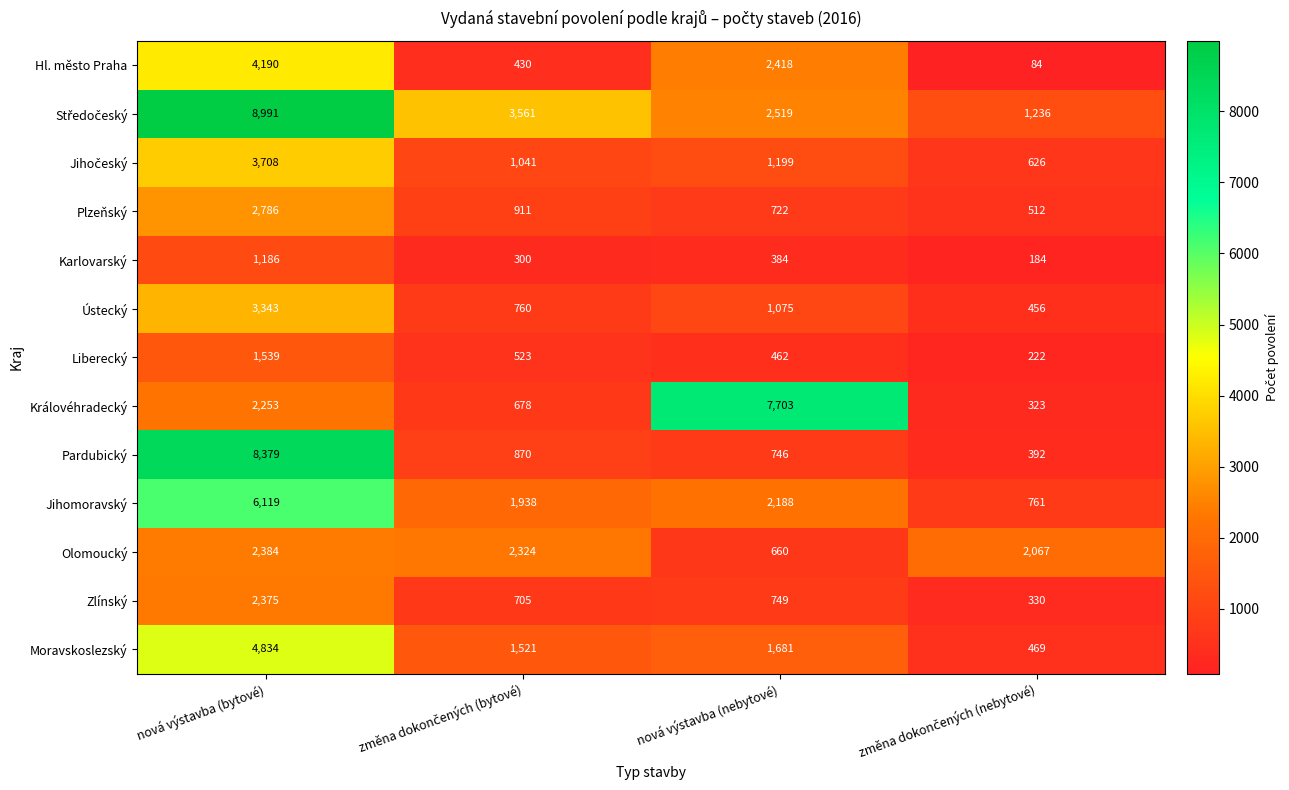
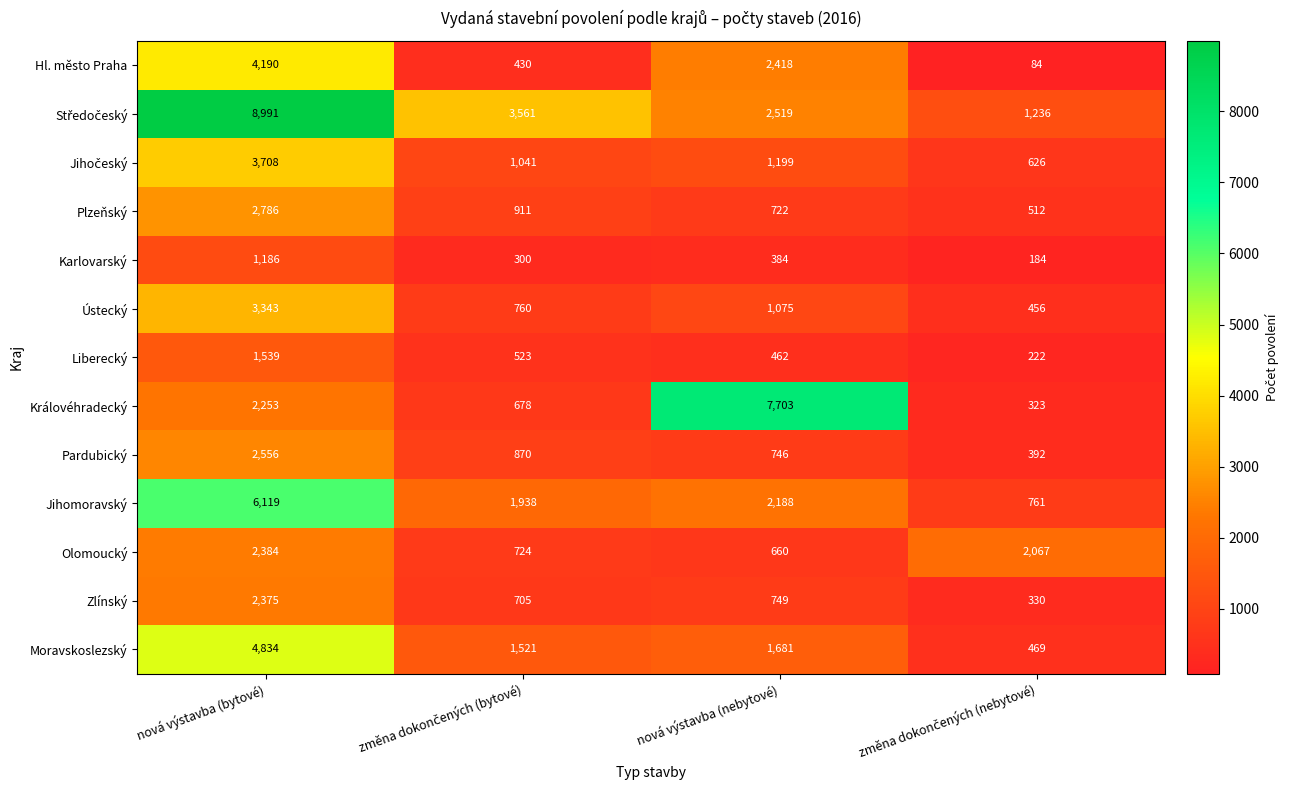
Pardubický, nová výstavba (bytové): 8,379 -> 2,556
Olomoucký, změna dokončených (bytové): 2,324 -> 724
